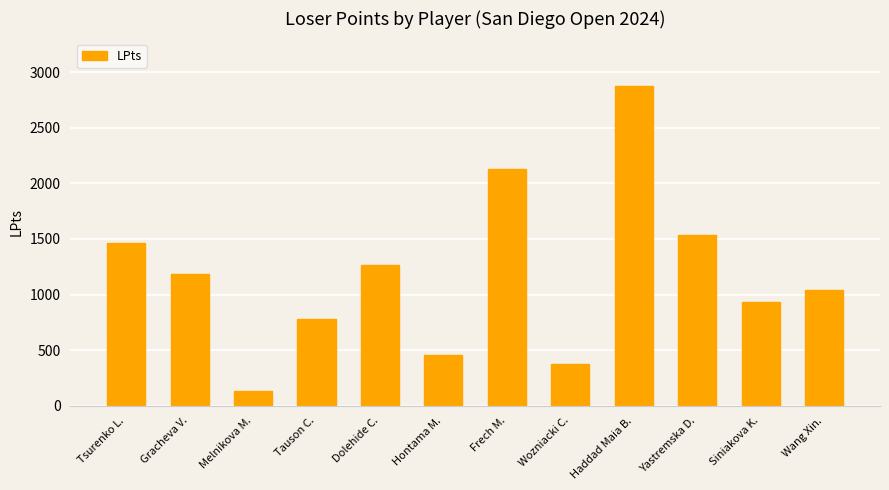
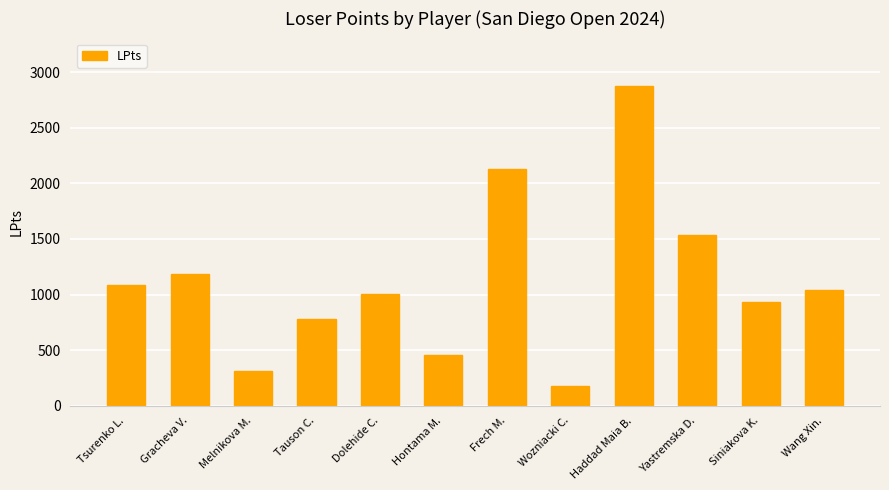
Tsurenko L.: 1460 -> 1090
Melnikova M.: 130 -> 310
Dolehide C.: 1260 -> 1000
Wozniacki C.: 370 -> 180
